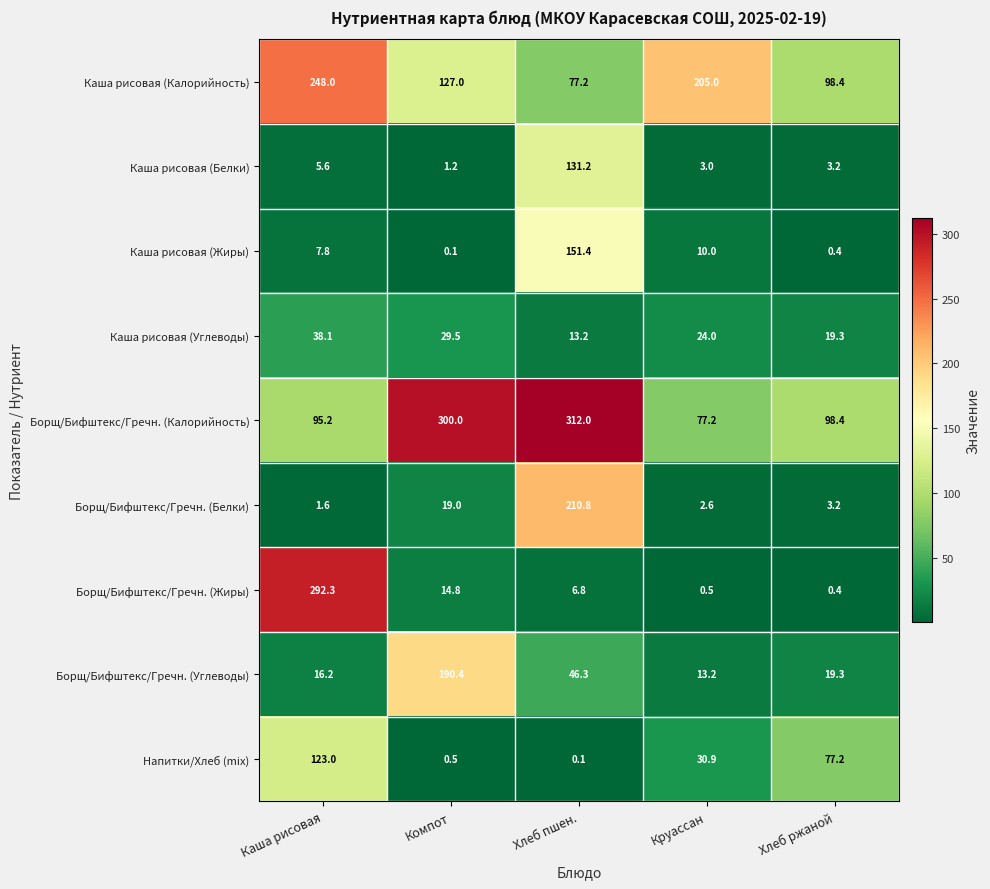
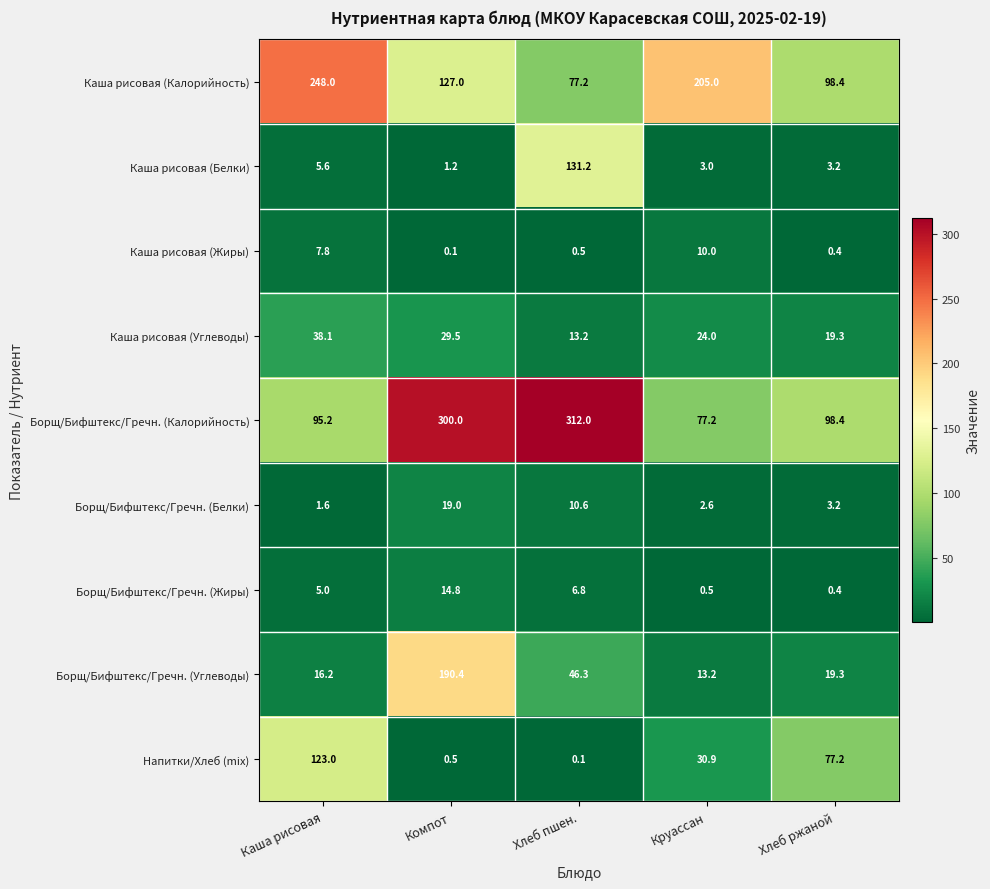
Каша рисовая (Жиры), Хлеб пшен.: 151.4 -> 0.5
Борщ/Бифштекс/Гречн. (Белки), Хлеб пшен.: 210.8 -> 10.6
Борщ/Бифштекс/Гречн. (Жиры), Каша рисовая: 292.3 -> 5.0
